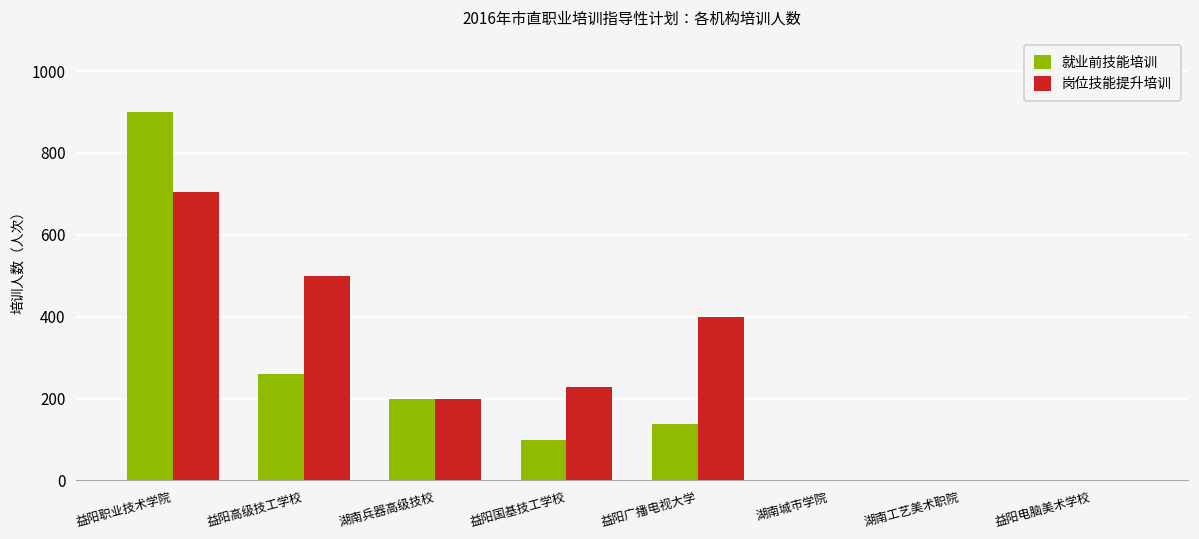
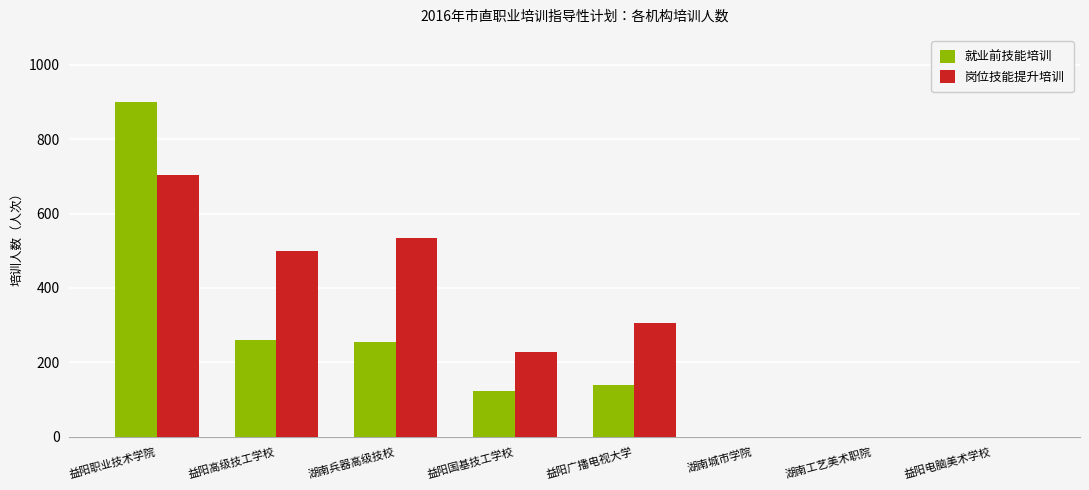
就业前技能培训, 湖南兵器高级技校: 200 -> 260
岗位技能提升培训, 湖南兵器高级技校: 200 -> 530
就业前技能培训, 益阳国基技工学校: 100 -> 120
岗位技能提升培训, 益阳广播电视大学: 400 -> 310
